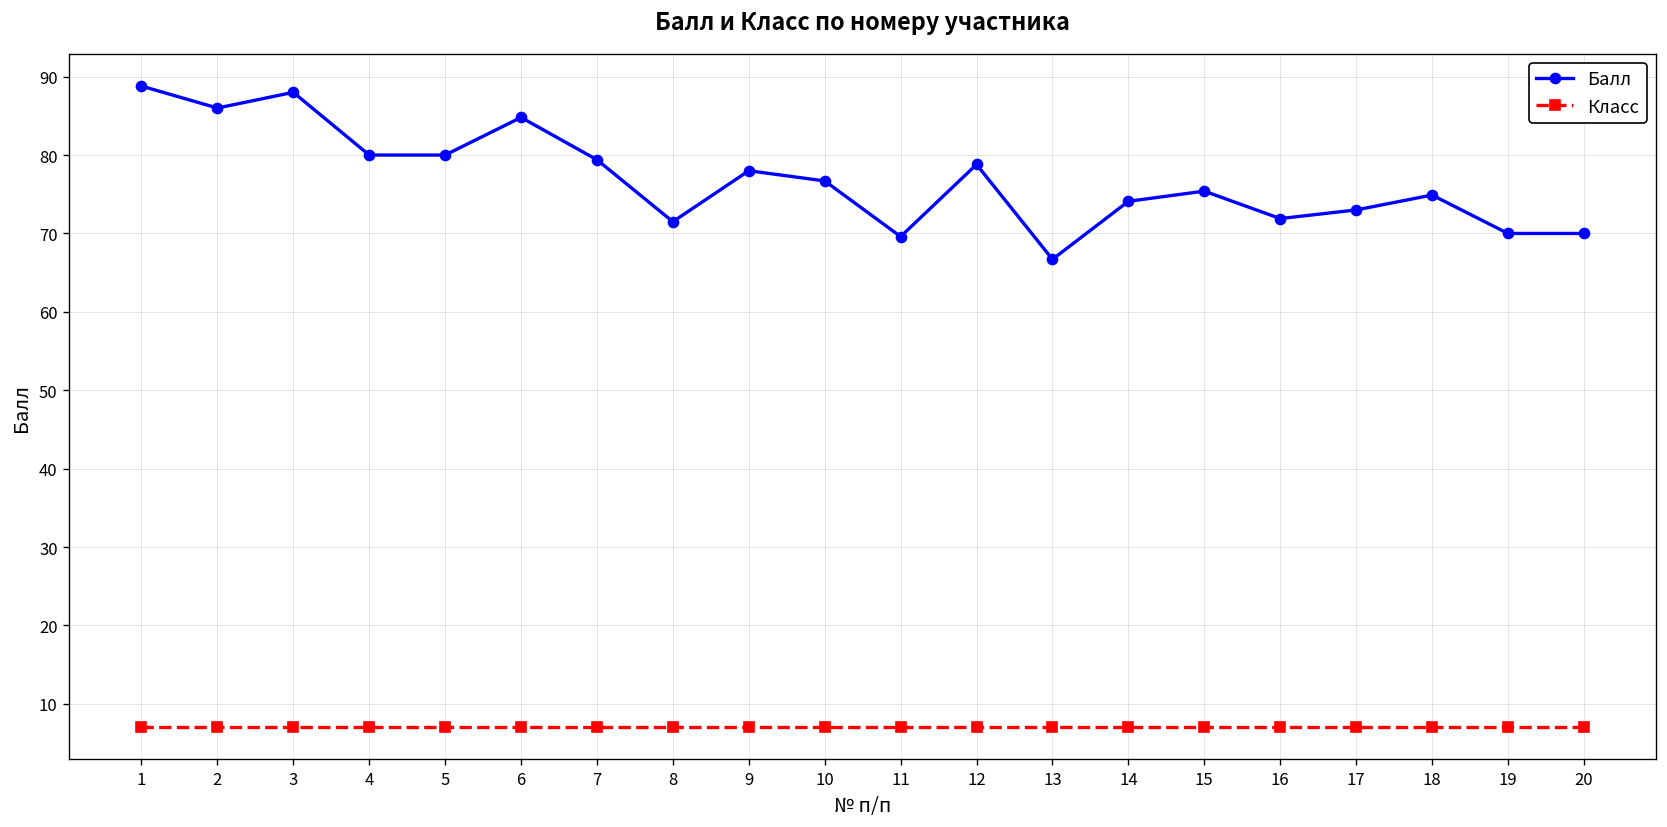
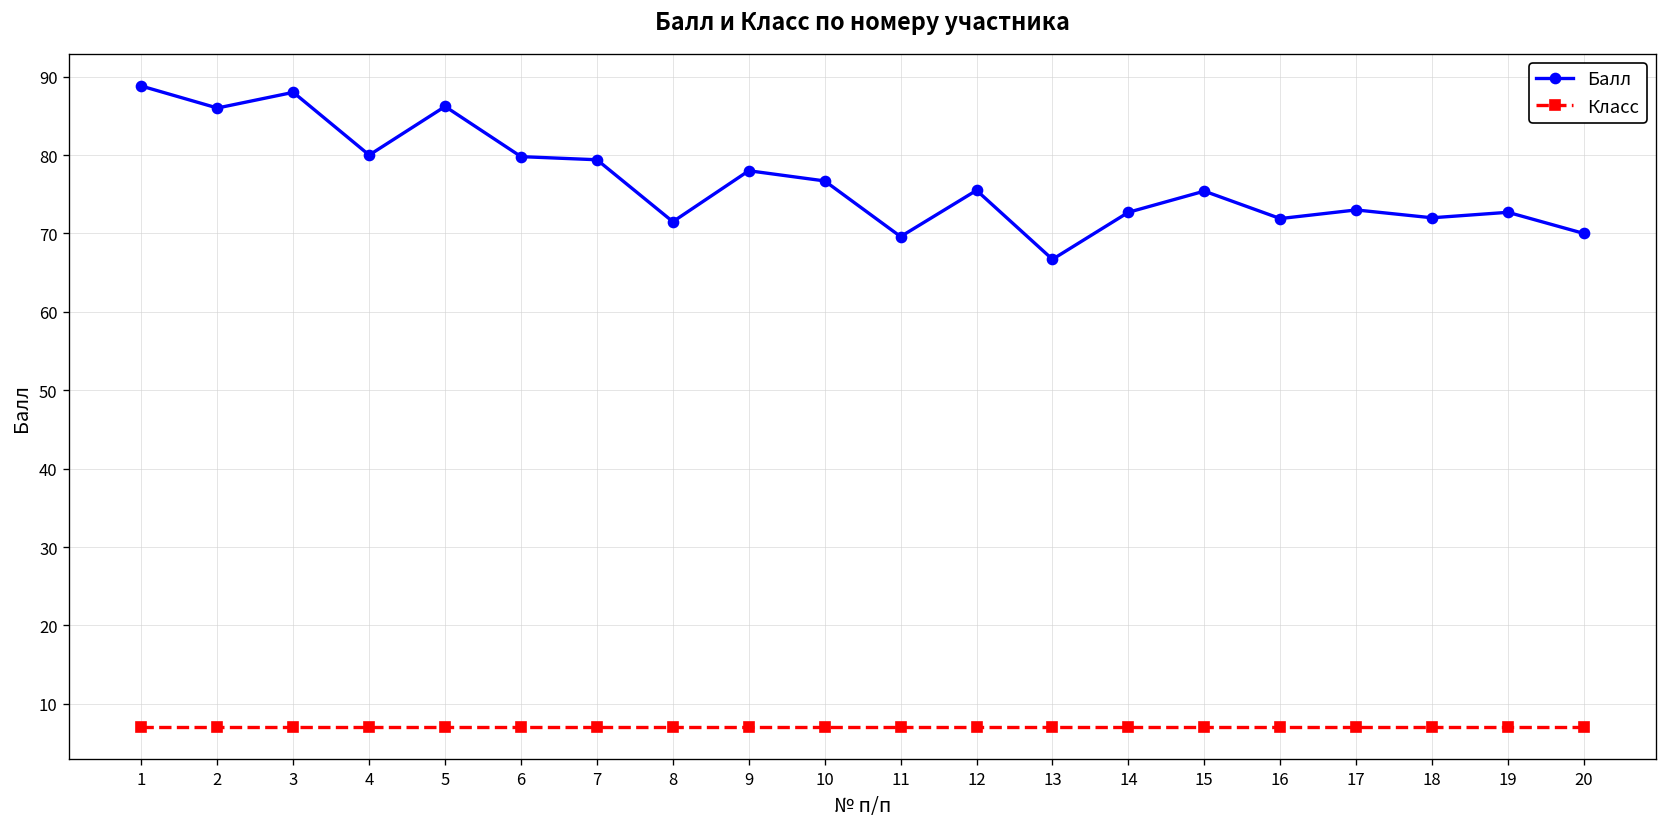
Балл, 5: 80 -> 86
Балл, 6: 85 -> 80
Балл, 12: 79 -> 76
Балл, 14: 74 -> 73
Балл, 18: 75 -> 72
Балл, 19: 70 -> 73
